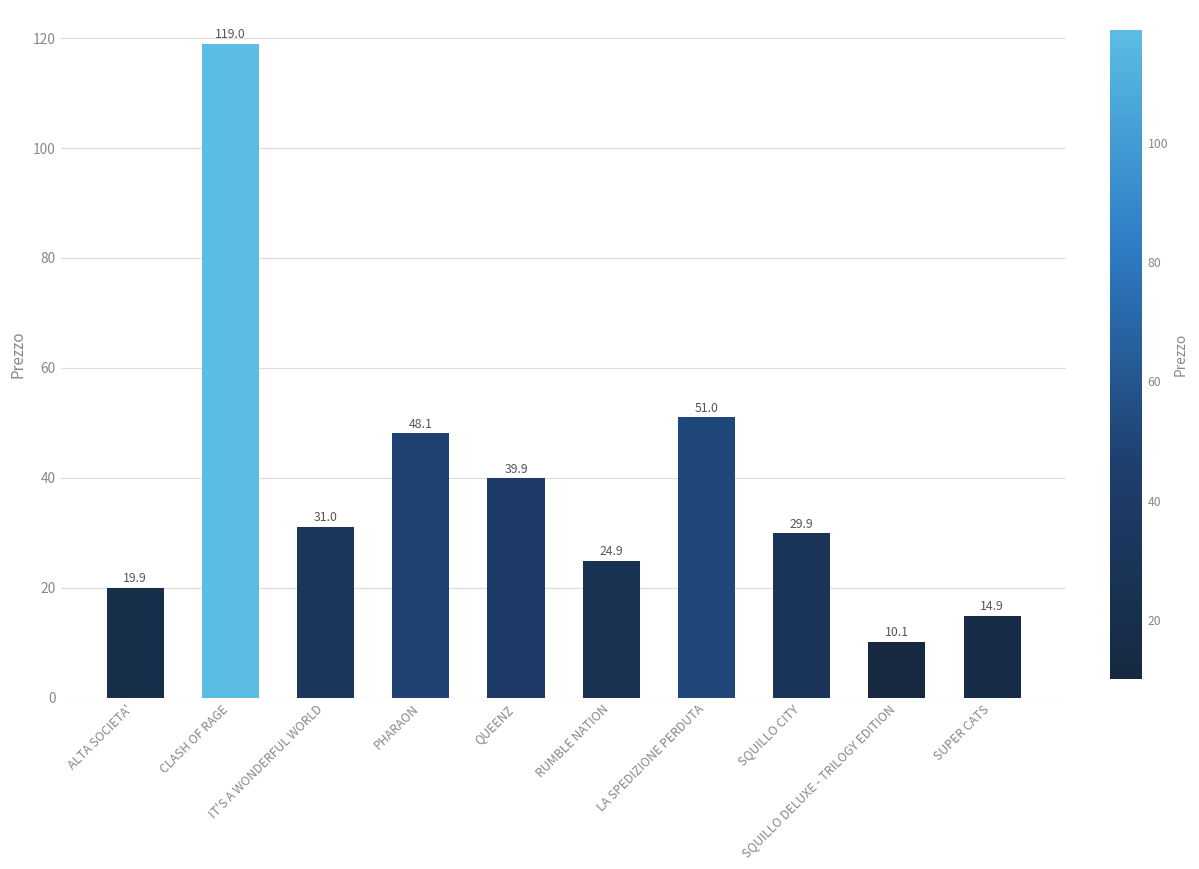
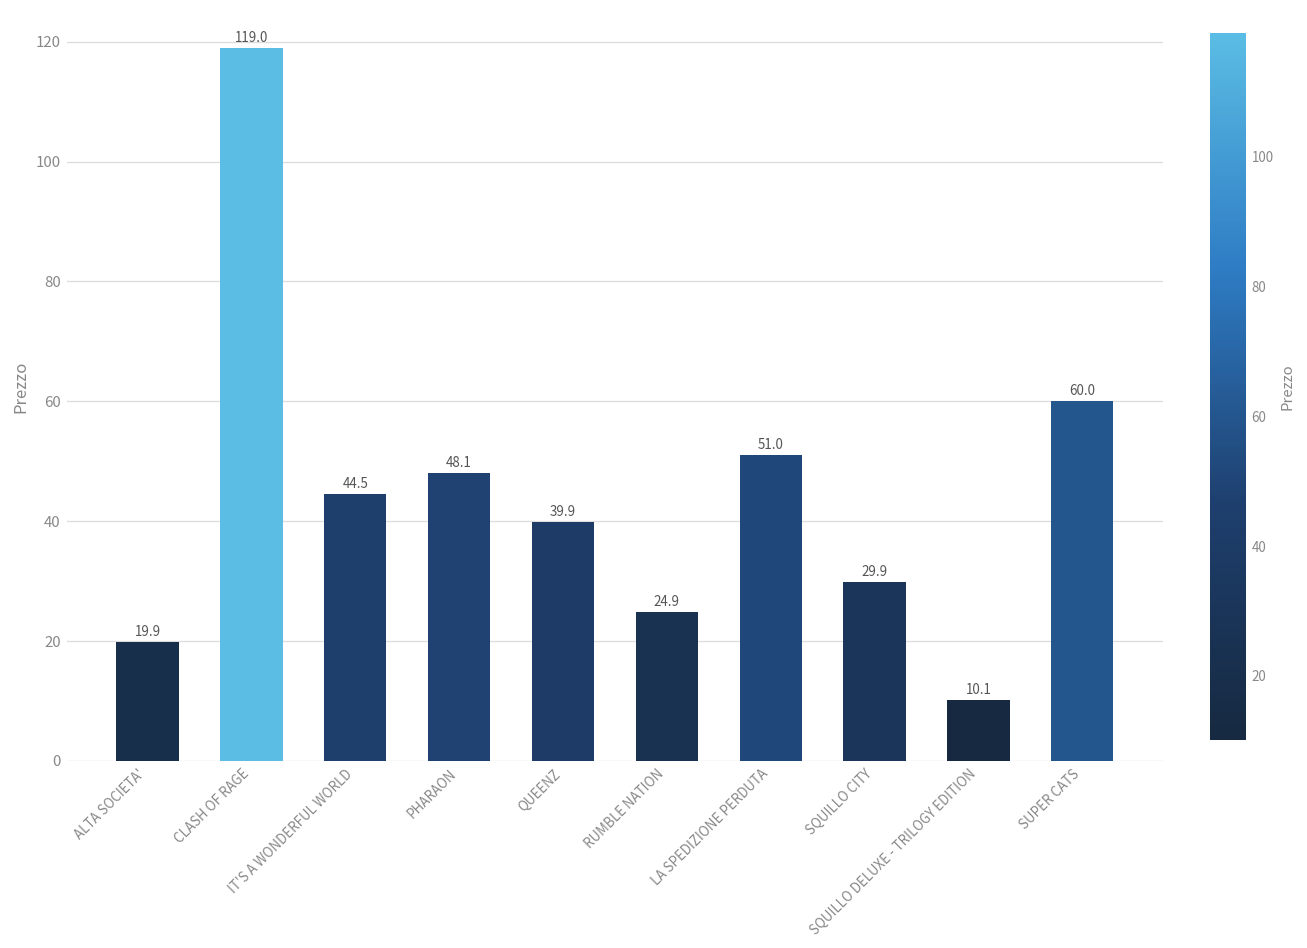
IT'S A WONDERFUL WORLD: 31.0 -> 44.5
SUPER CATS: 14.9 -> 60.0
